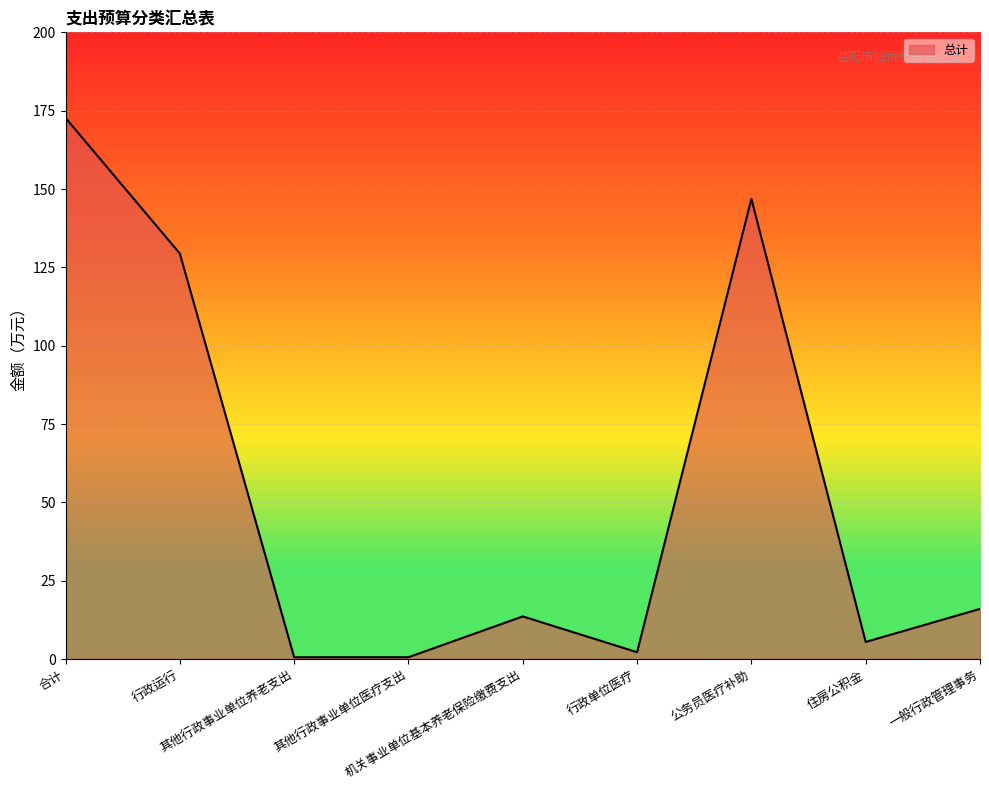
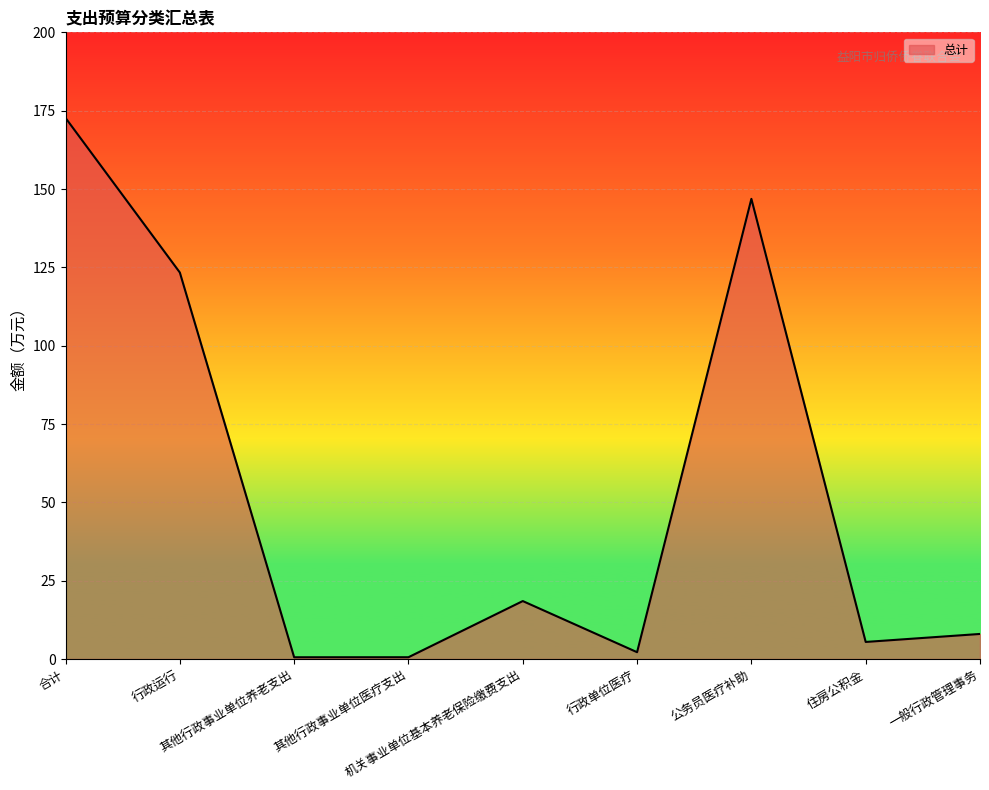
行政运行: 129 -> 123
机关事业单位基本养老保险缴费支出: 14 -> 18
一般行政管理事务: 16 -> 8
